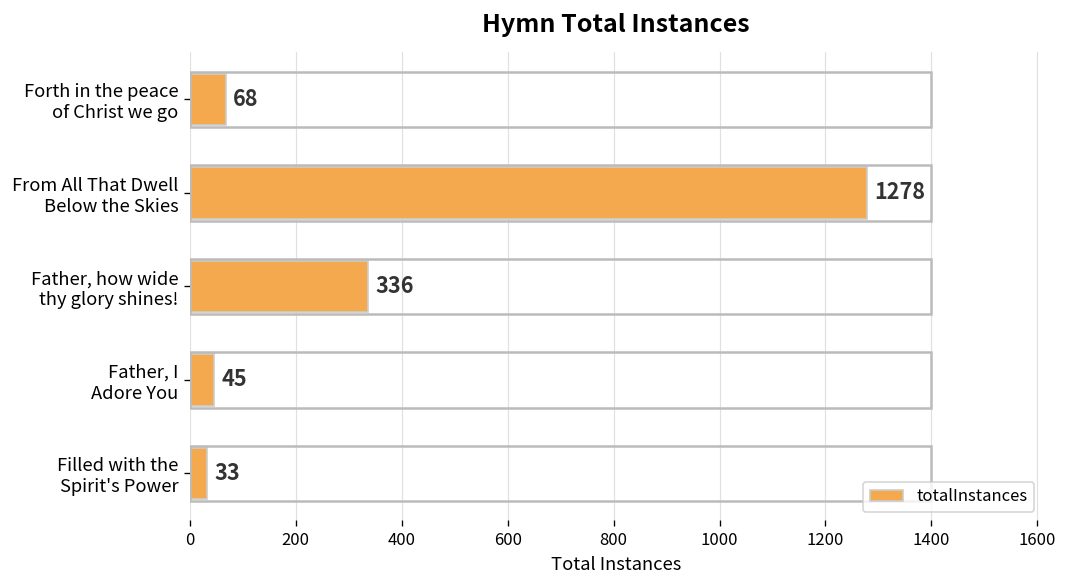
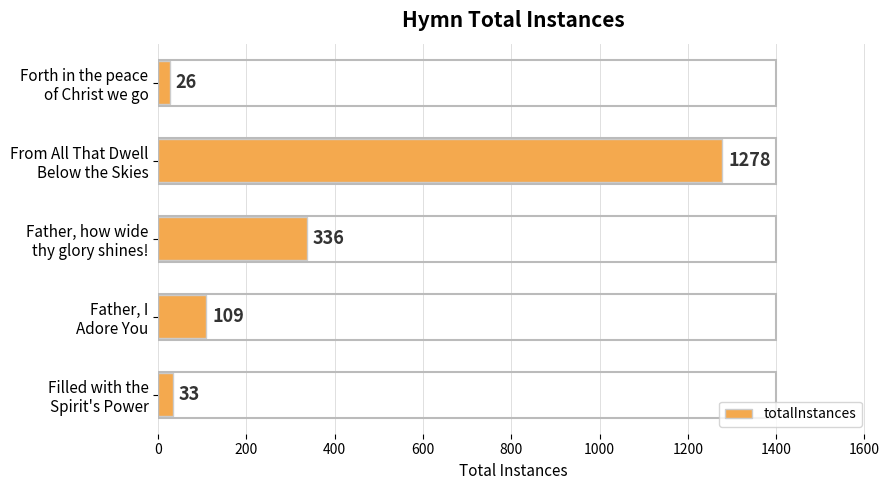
Forth in the peace of Christ we go: 68 -> 26
Father, I Adore You: 45 -> 109
